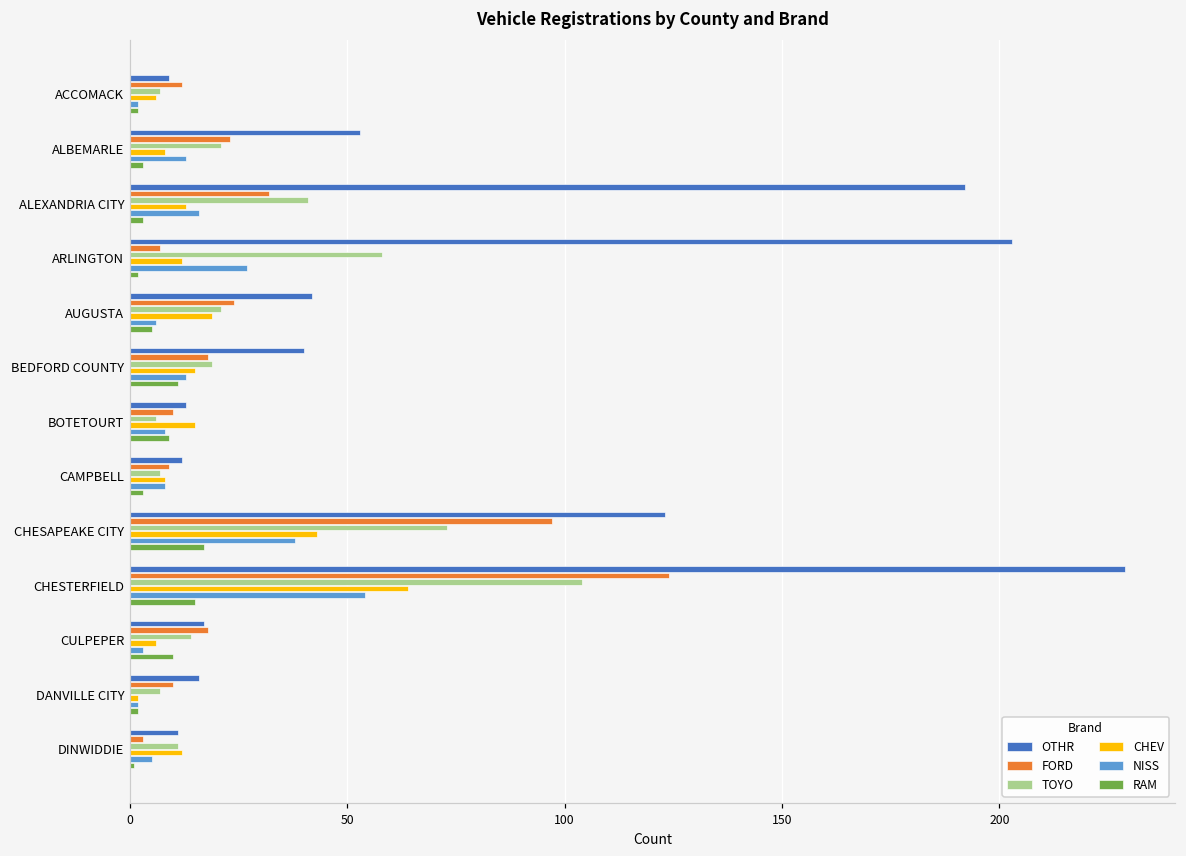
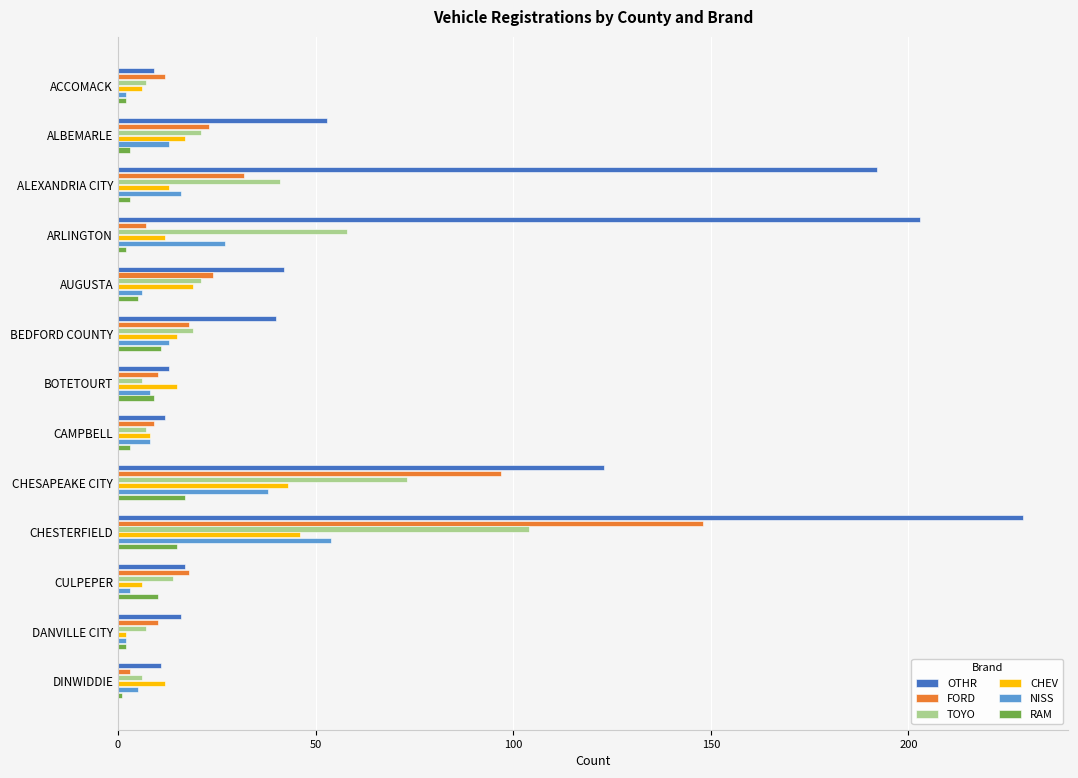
CHEV, ALBEMARLE: 8 -> 17
FORD, CHESTERFIELD: 124 -> 148
CHEV, CHESTERFIELD: 64 -> 46
TOYO, DINWIDDIE: 11 -> 6
